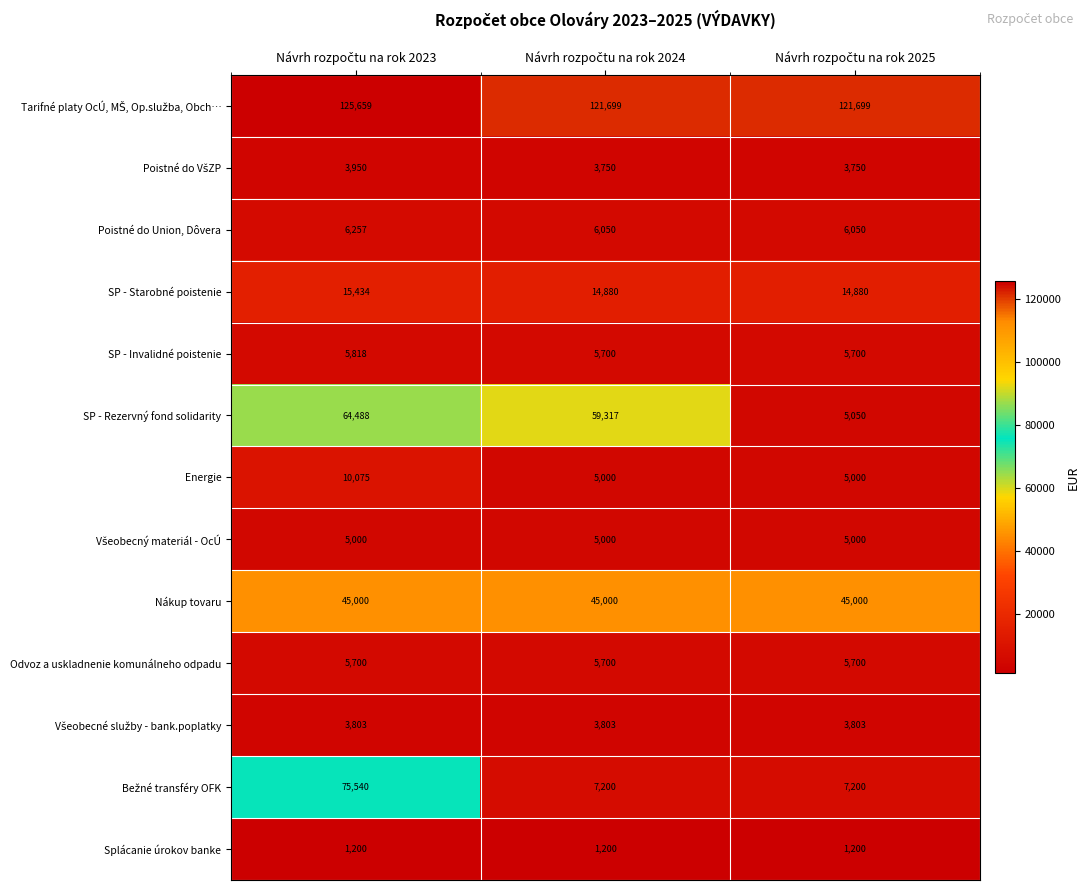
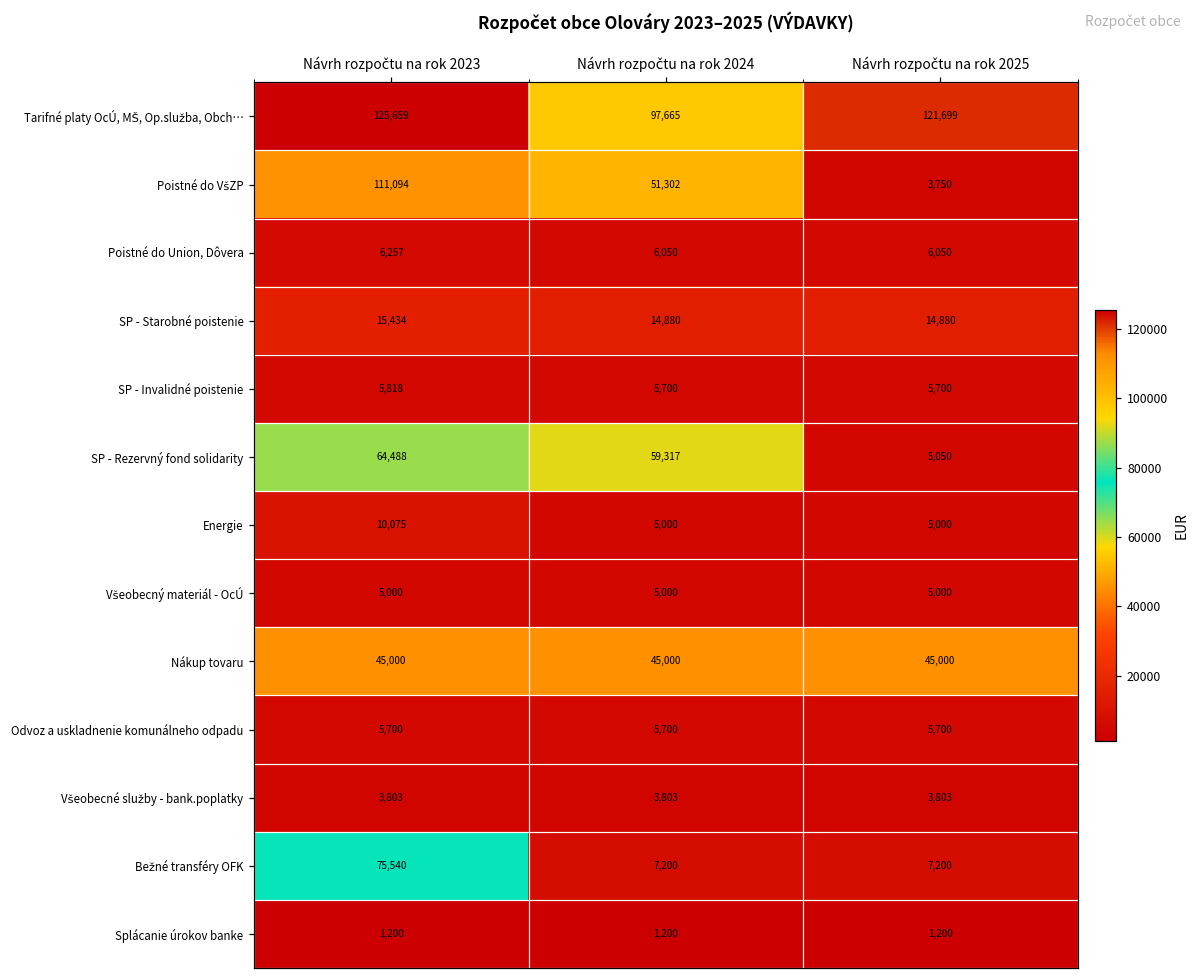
Tarifné platy OcÚ, MŠ, Op.služba, Obch…, Návrh rozpočtu na rok 2024: 121,699 -> 97,665
Poistné do VšZP, Návrh rozpočtu na rok 2023: 3,950 -> 111,094
Poistné do VšZP, Návrh rozpočtu na rok 2024: 3,750 -> 51,302
